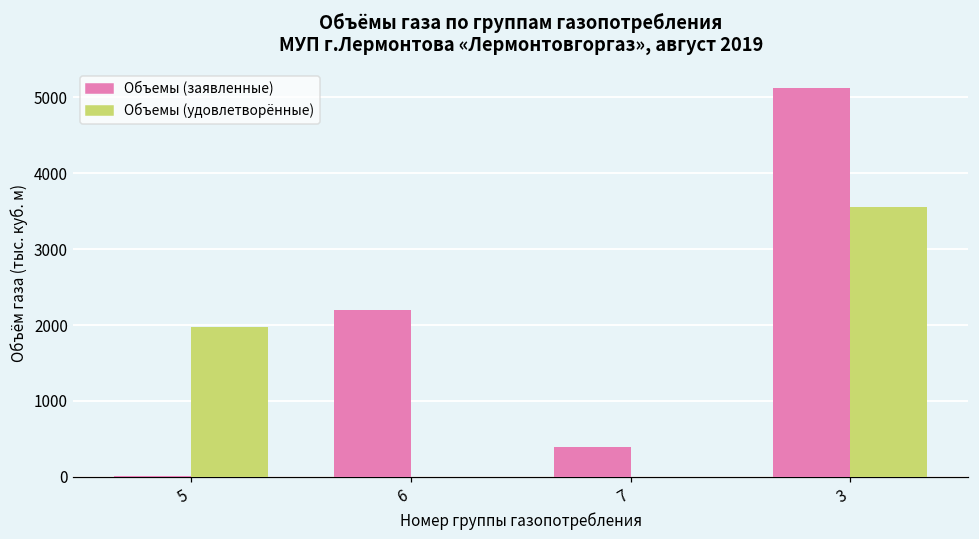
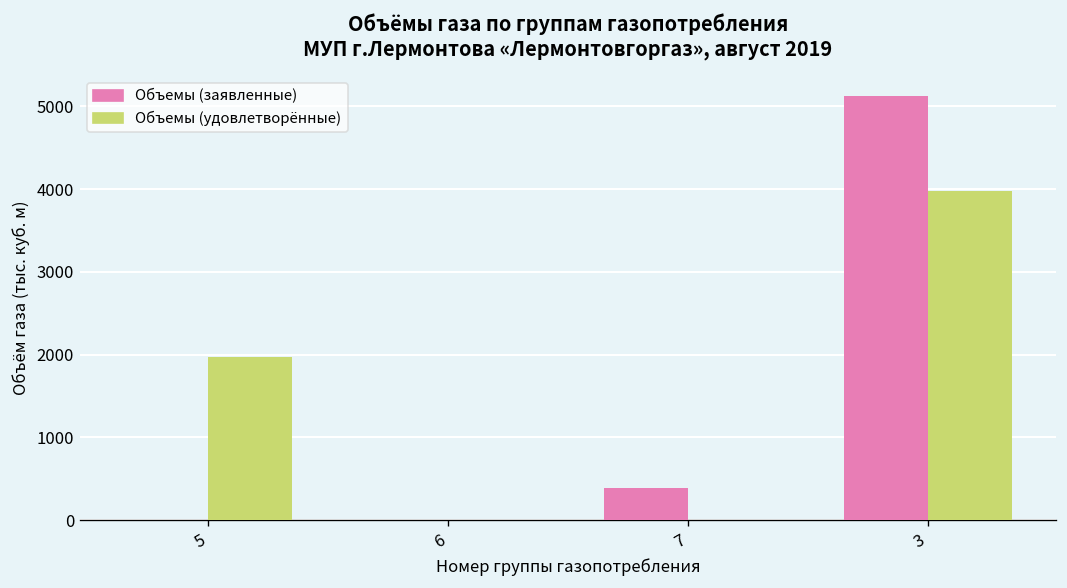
Объемы (заявленные), 6: 2200 -> 0
Объемы (удовлетворённые), 3: 3600 -> 4000
